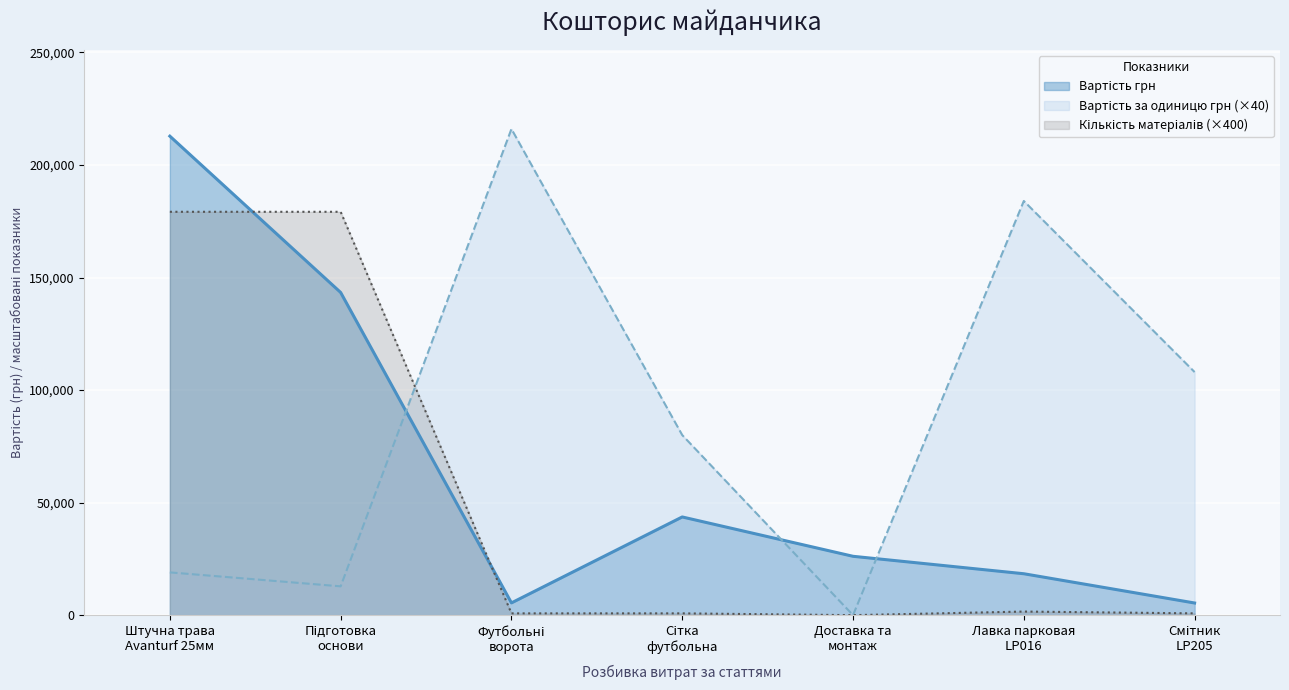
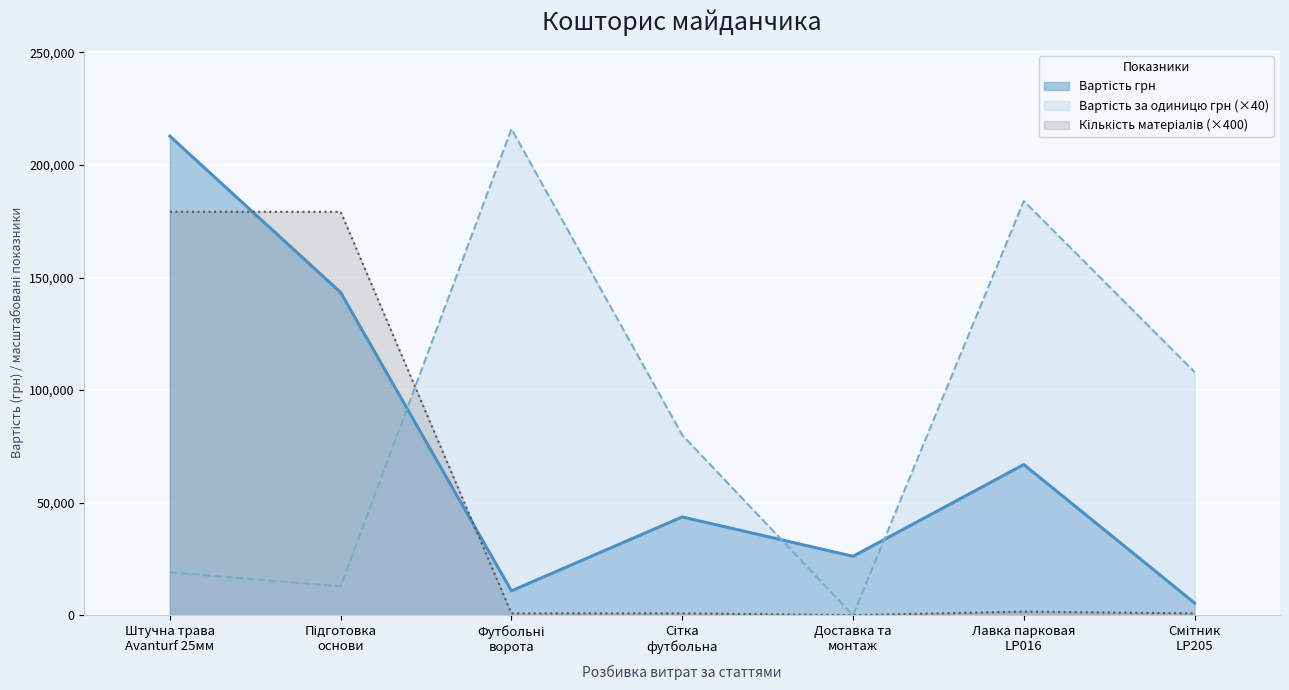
Вартість грн, Футбольні ворота: 5,000 -> 11,000
Вартість грн, Лавка парковая LP016: 18,000 -> 67,000
